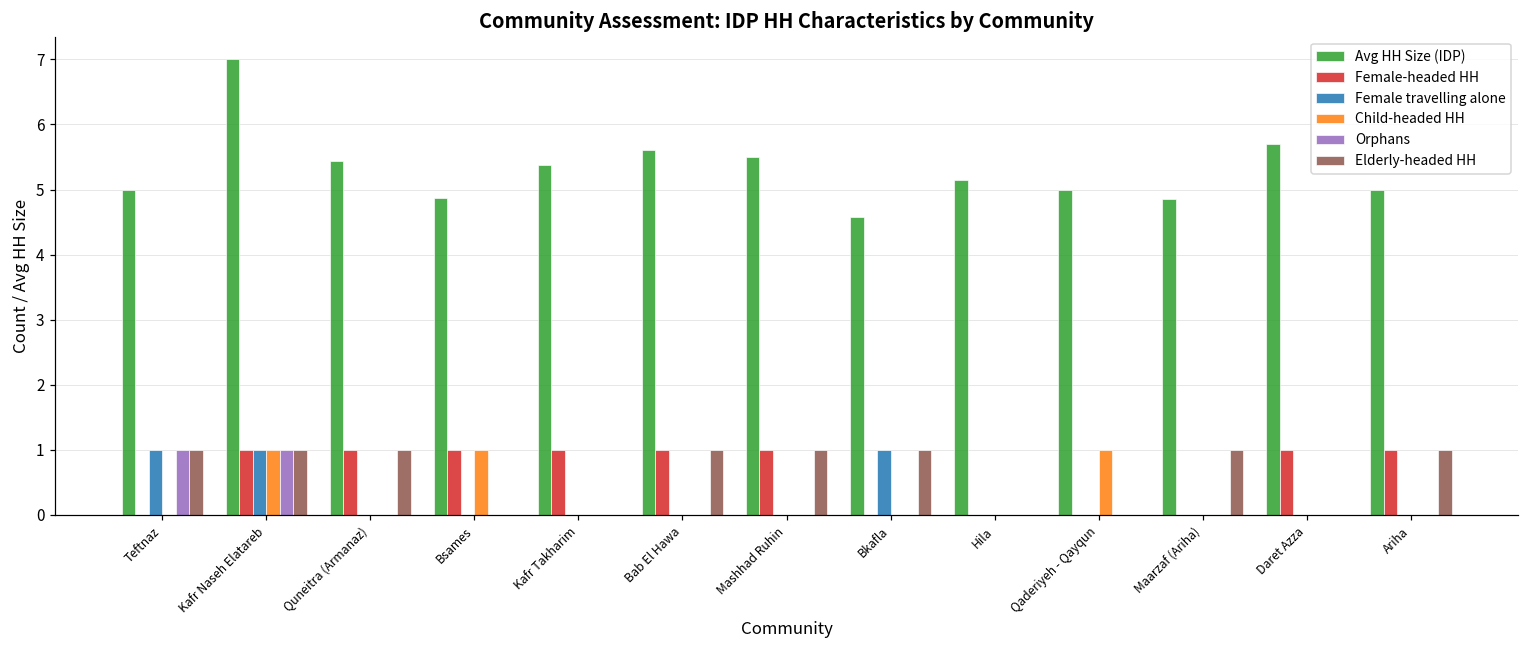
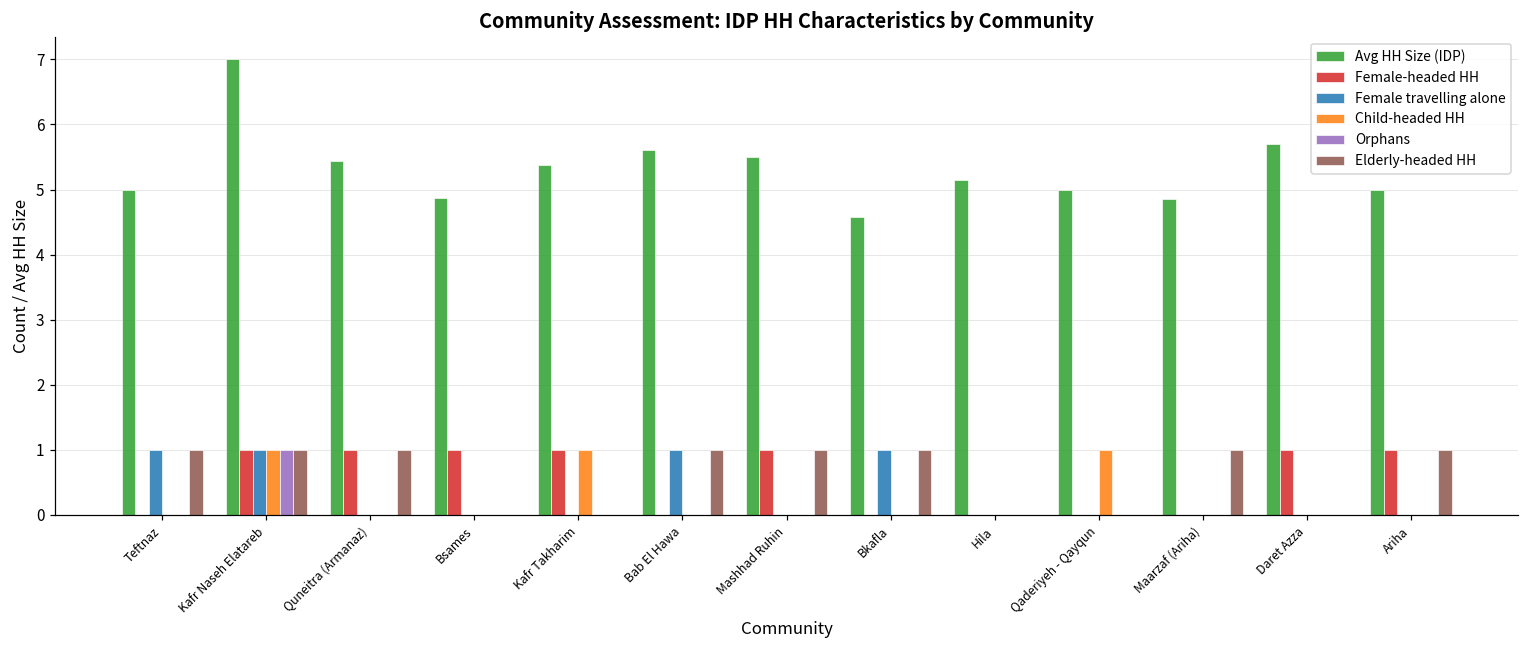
Orphans, Teftnaz: 1 -> 0
Child-headed HH, Bsames: 1 -> 0
Child-headed HH, Kafr Takharim: 0 -> 1
Female-headed HH, Bab El Hawa: 1 -> 0
Female travelling alone, Bab El Hawa: 0 -> 1
